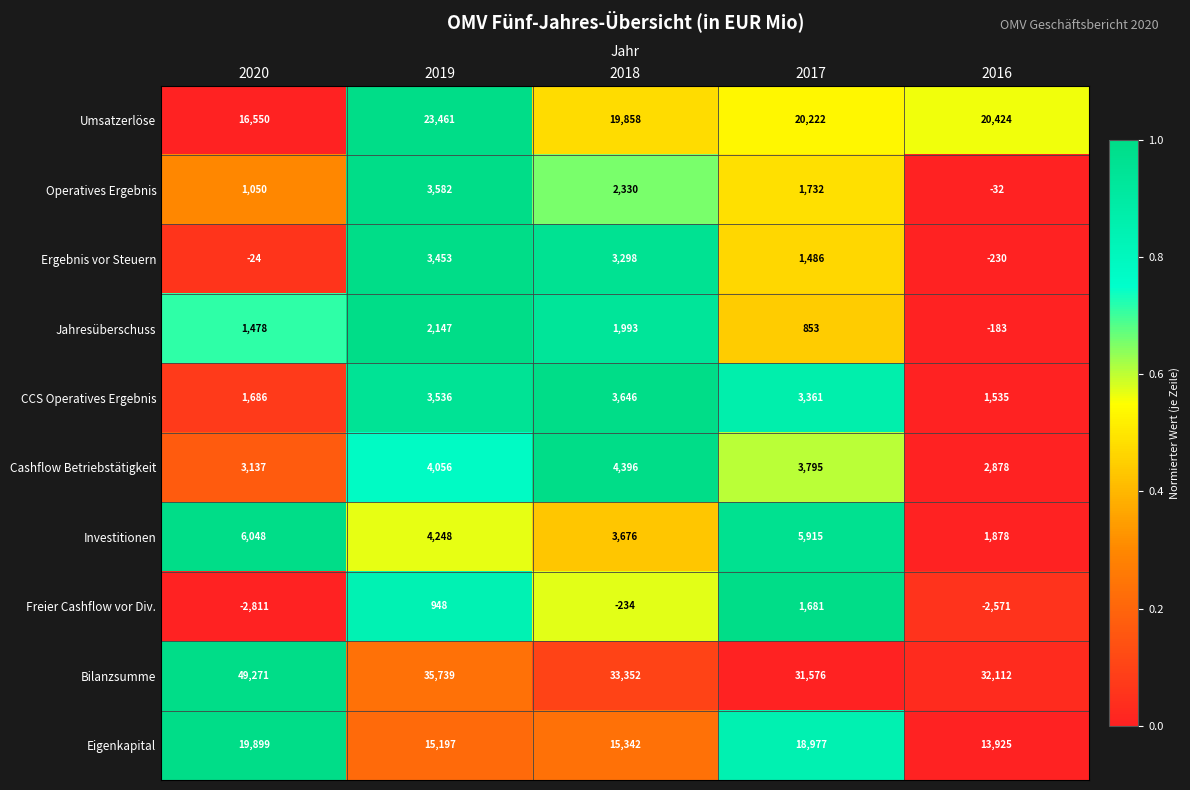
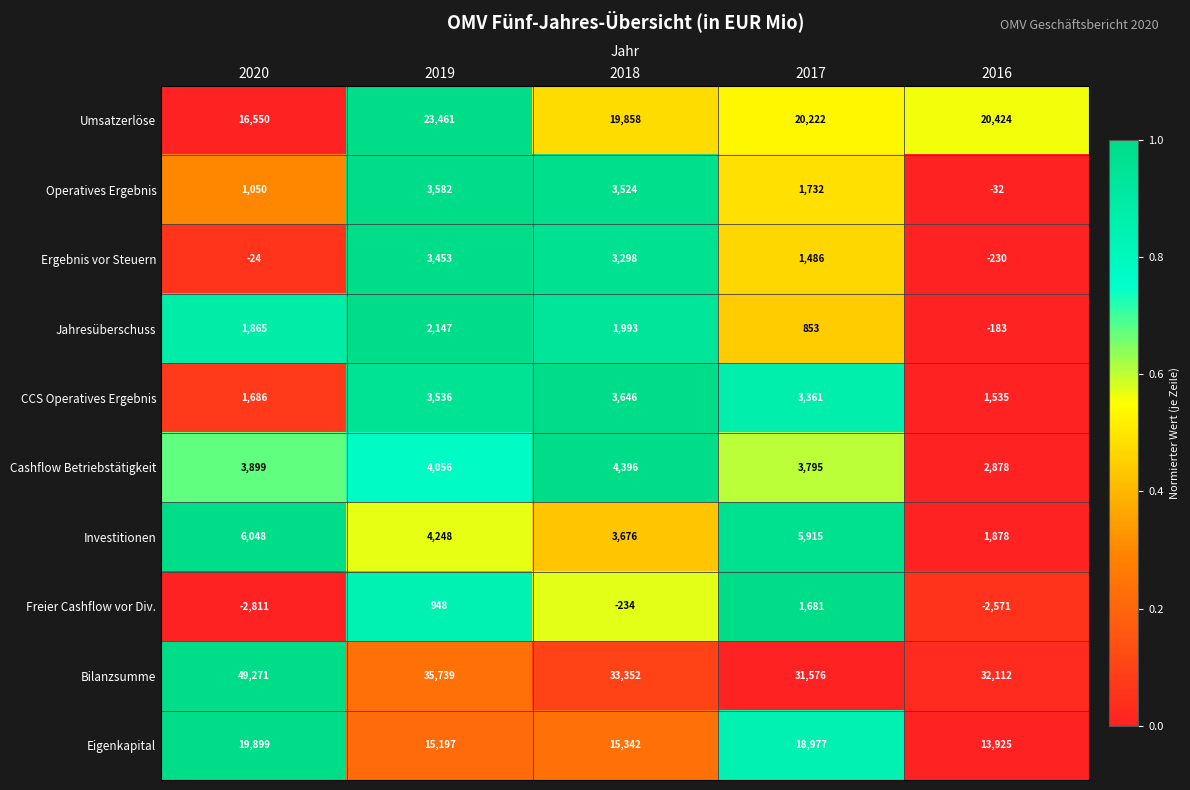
Operatives Ergebnis, 2018: 2,330 -> 3,524
Jahresüberschuss, 2020: 1,478 -> 1,865
Cashflow Betriebstätigkeit, 2020: 3,137 -> 3,899
